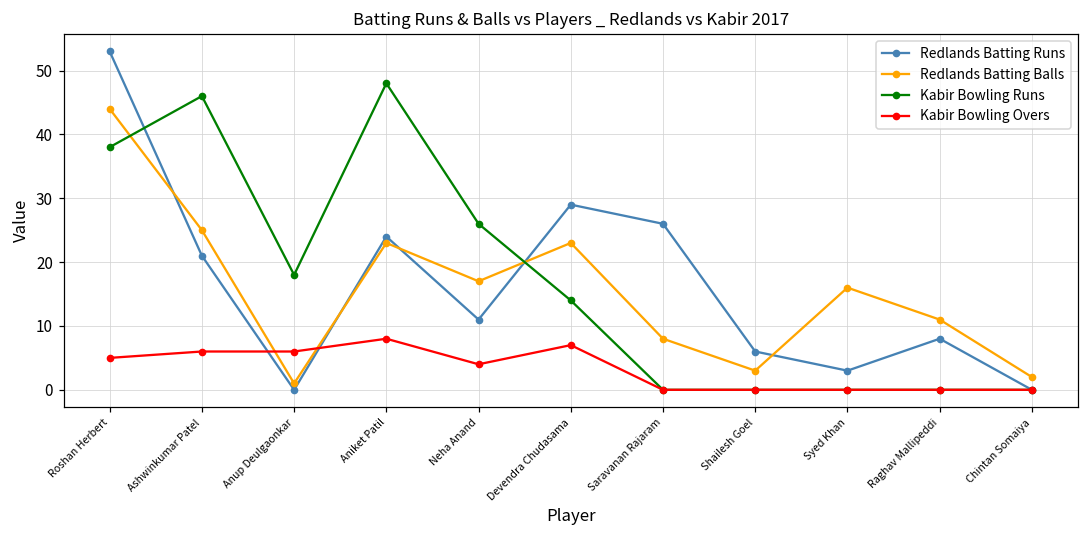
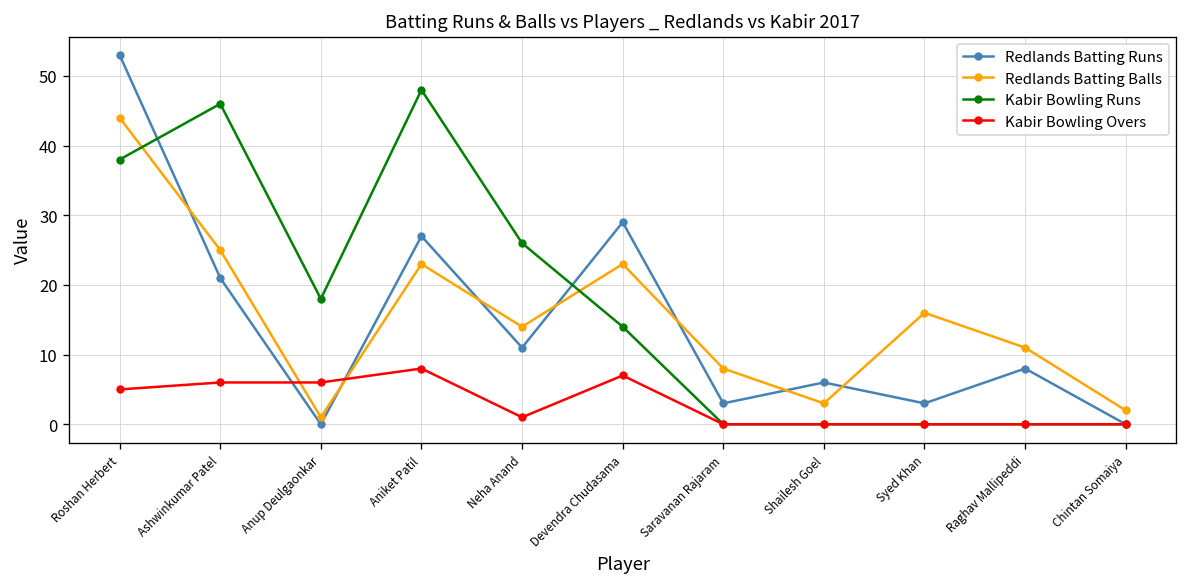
Redlands Batting Runs, Aniket Patil: 24 -> 27
Redlands Batting Balls, Neha Anand: 17 -> 14
Kabir Bowling Overs, Neha Anand: 4 -> 1
Redlands Batting Runs, Saravanan Rajaram: 26 -> 3
